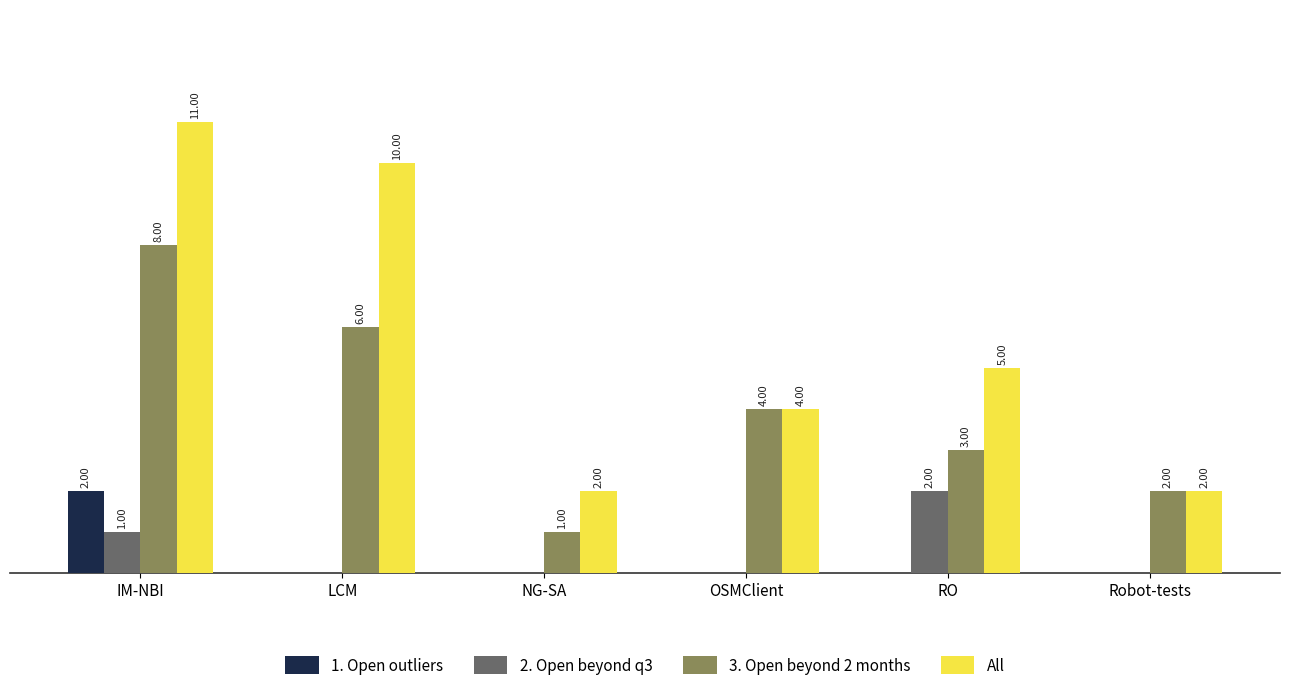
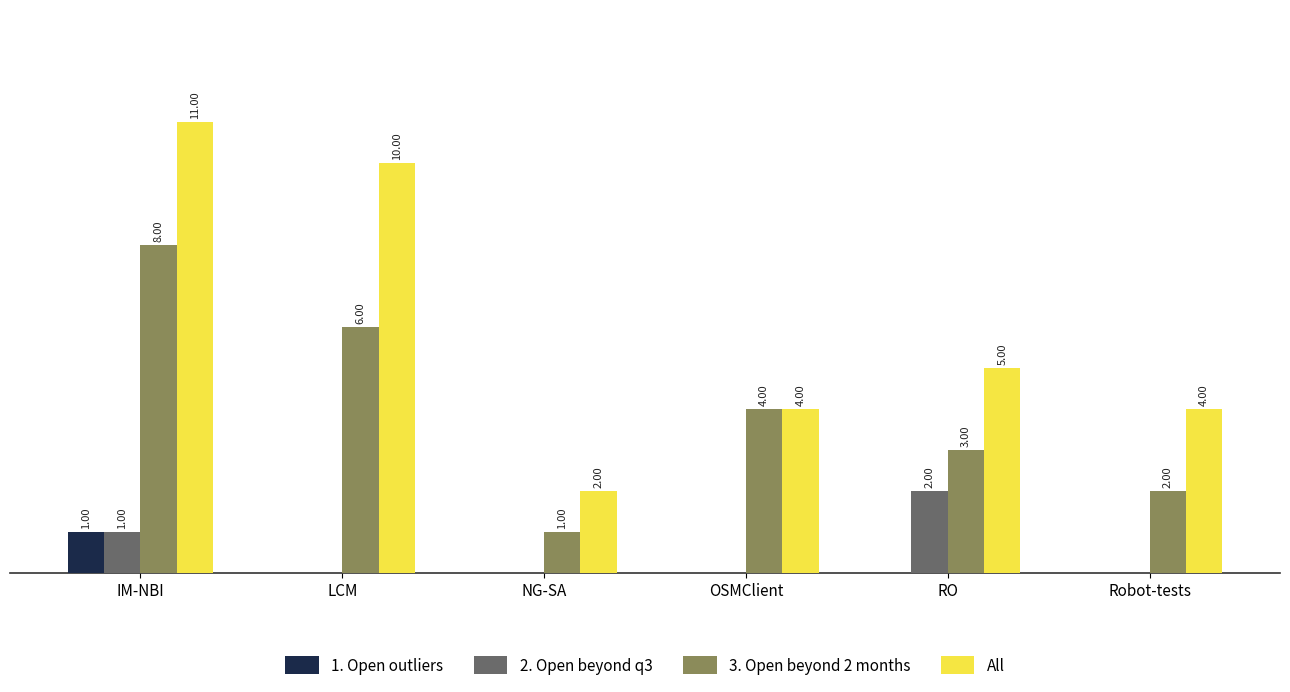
1. Open outliers, IM-NBI: 2.00 -> 1.00
All, Robot-tests: 2.00 -> 4.00
